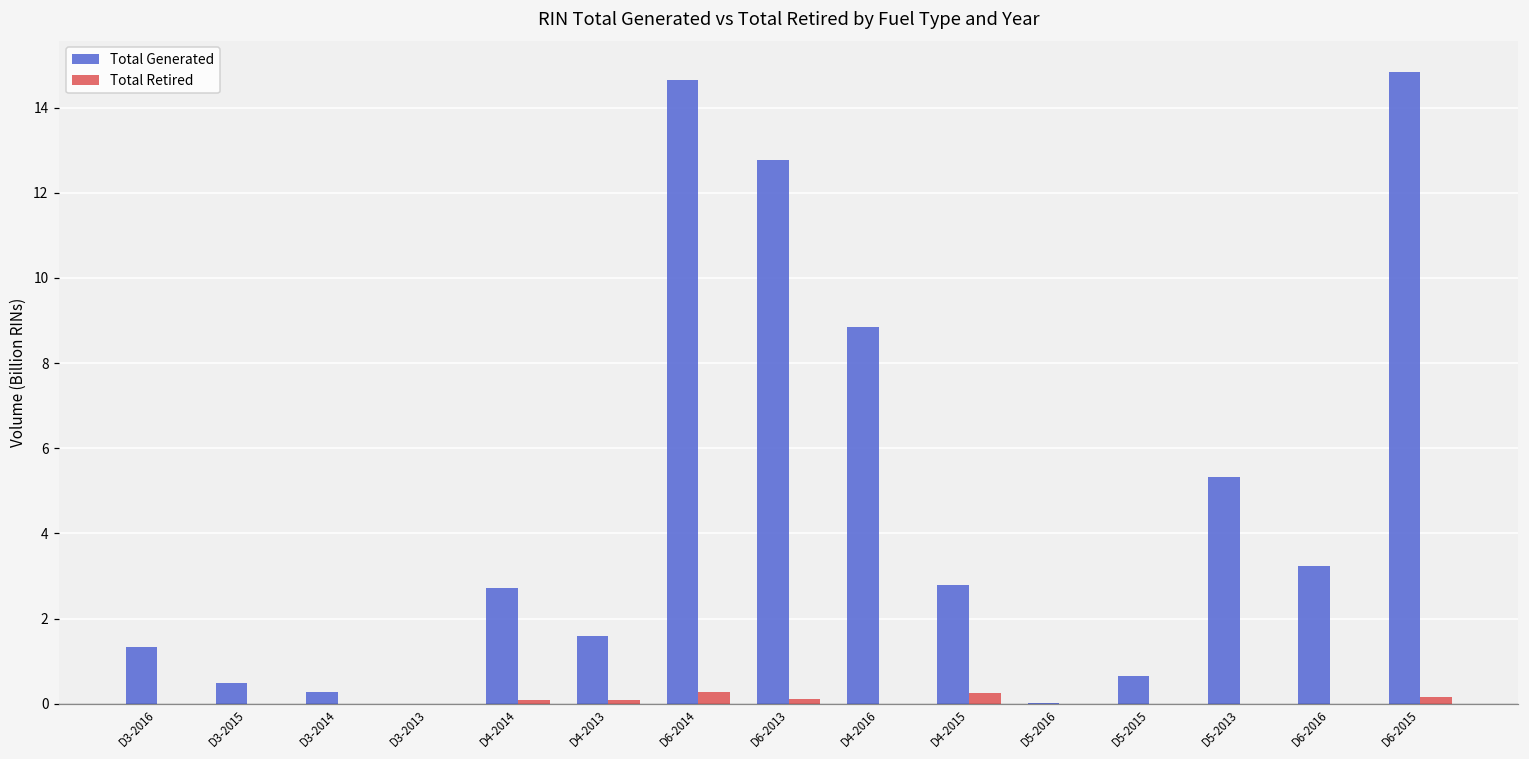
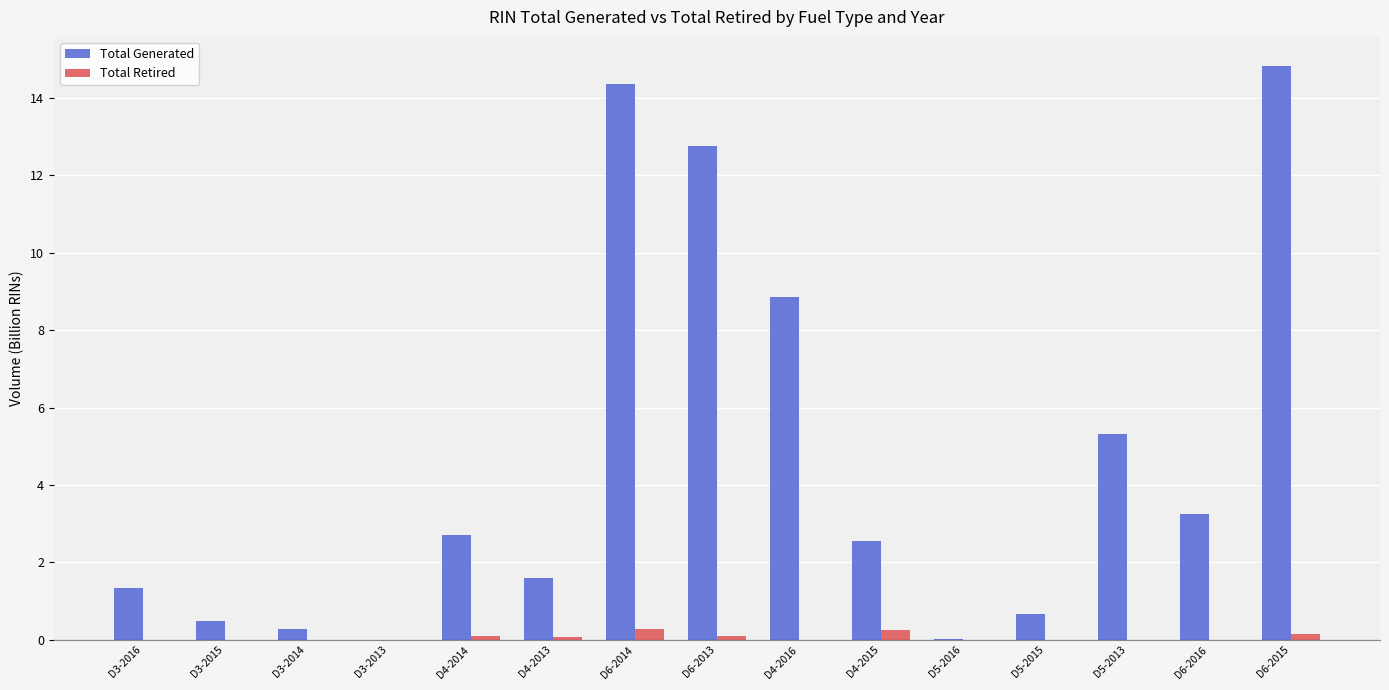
Total Generated, D6-2014: 14.6 -> 14.4
Total Generated, D4-2015: 2.8 -> 2.6
